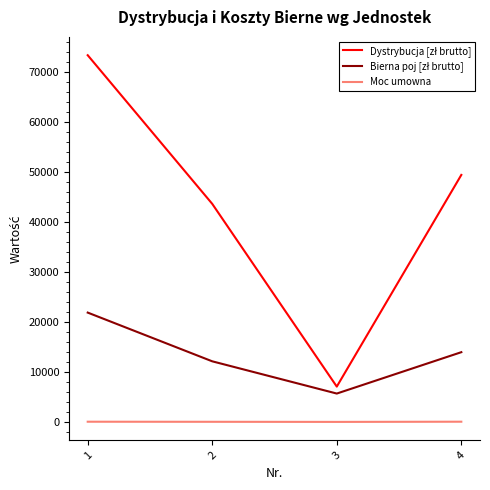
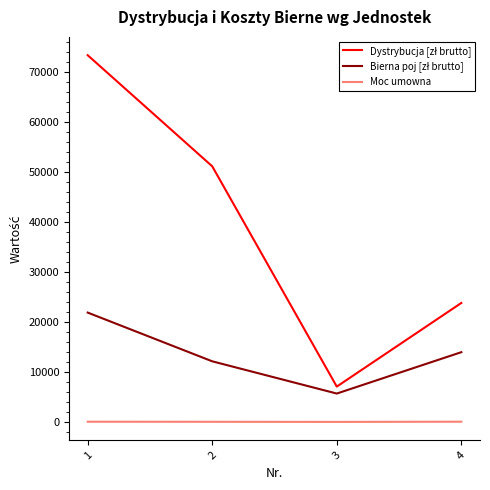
Dystrybucja [zł brutto], 2: 44000 -> 51000
Dystrybucja [zł brutto], 4: 49000 -> 24000
